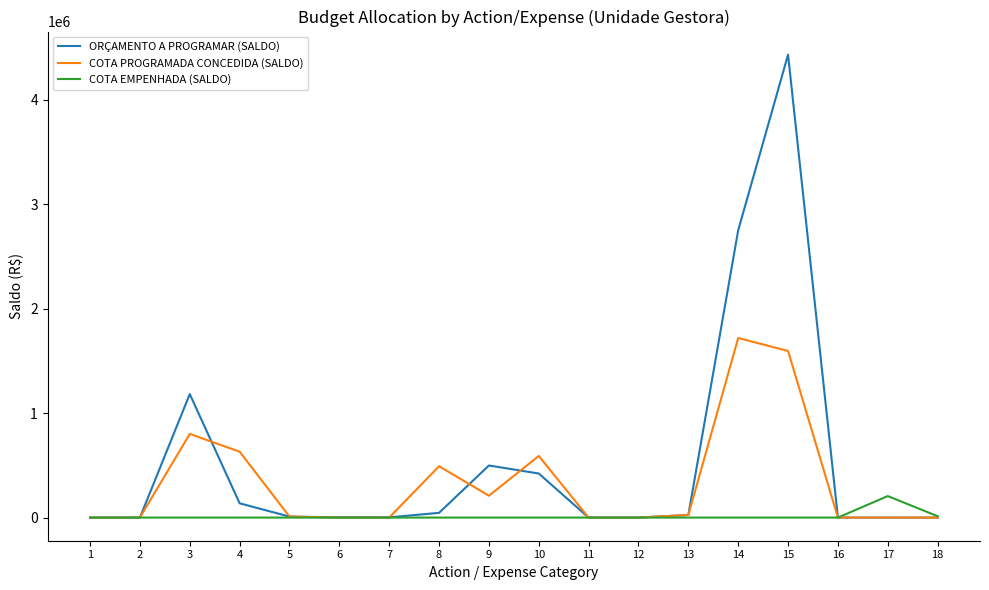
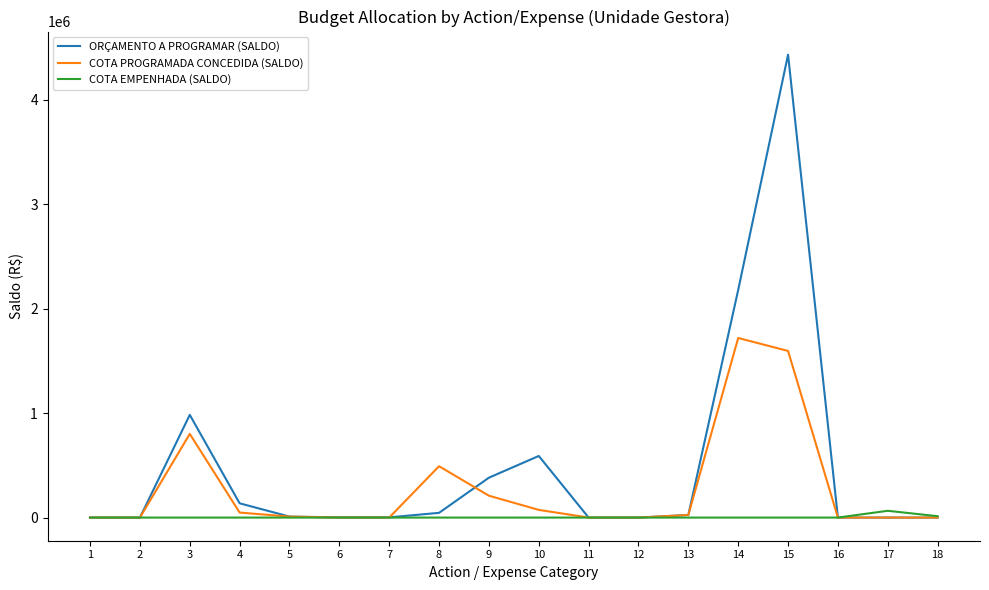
ORÇAMENTO A PROGRAMAR (SALDO), 3: 1180000 -> 980000
COTA PROGRAMADA CONCEDIDA (SALDO), 4: 630000 -> 50000
ORÇAMENTO A PROGRAMAR (SALDO), 9: 500000 -> 380000
ORÇAMENTO A PROGRAMAR (SALDO), 10: 420000 -> 590000
COTA PROGRAMADA CONCEDIDA (SALDO), 10: 590000 -> 70000
ORÇAMENTO A PROGRAMAR (SALDO), 14: 2750000 -> 2180000
COTA EMPENHADA (SALDO), 17: 210000 -> 70000
